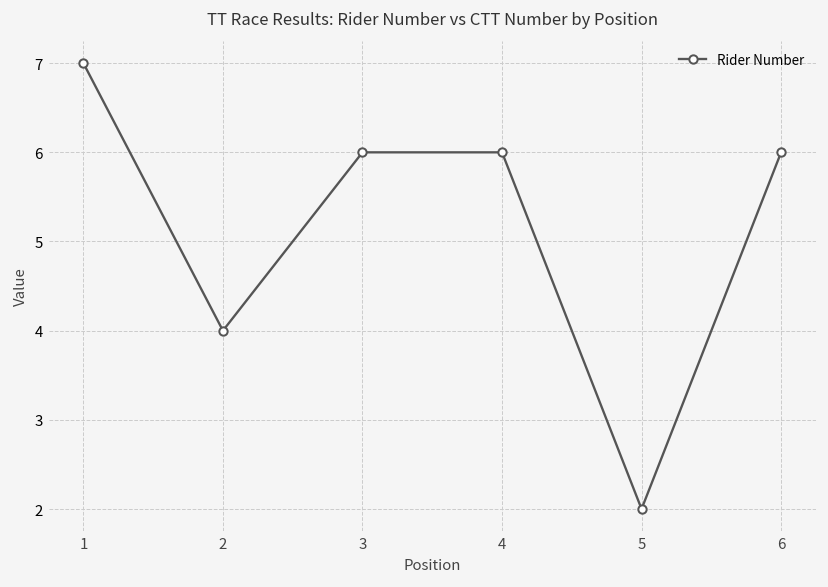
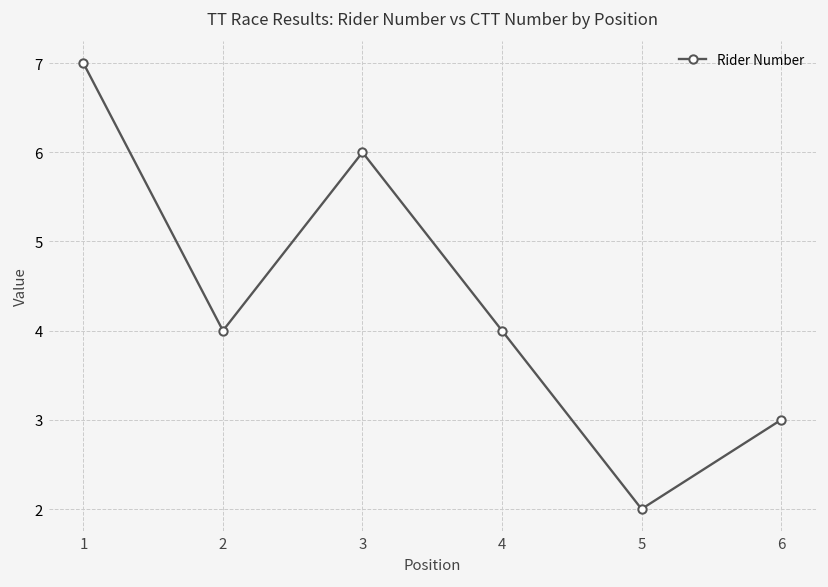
4: 6 -> 4
6: 6 -> 3
